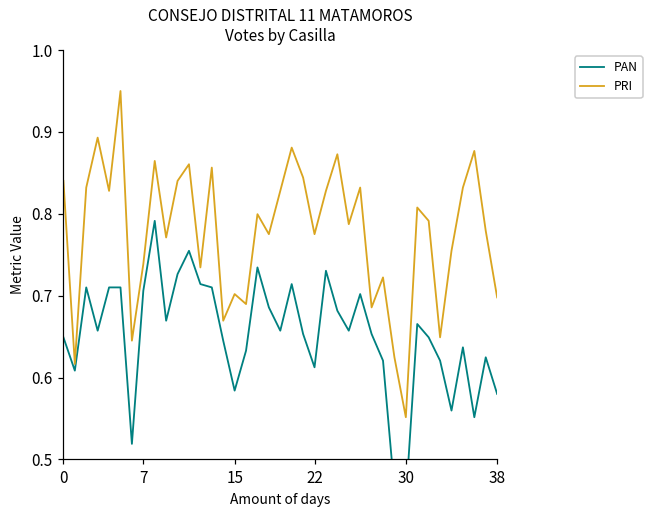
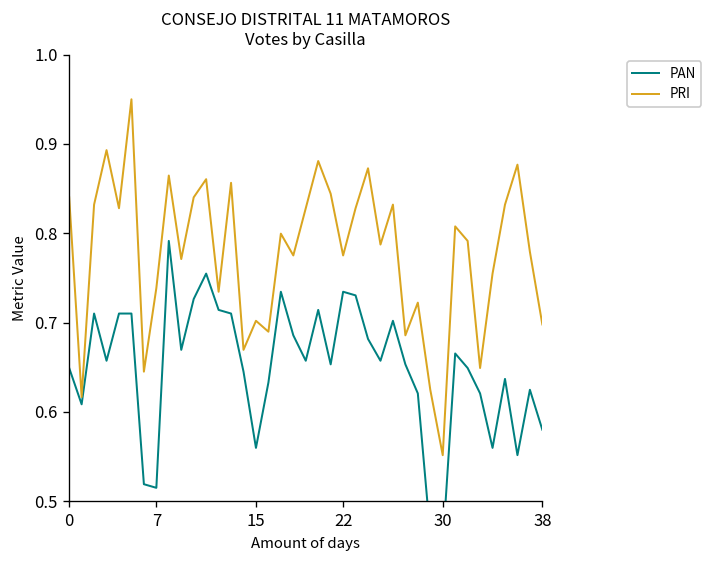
PAN, 7: 0.71 -> 0.52
PAN, 15: 0.58 -> 0.56
PAN, 22: 0.61 -> 0.73
